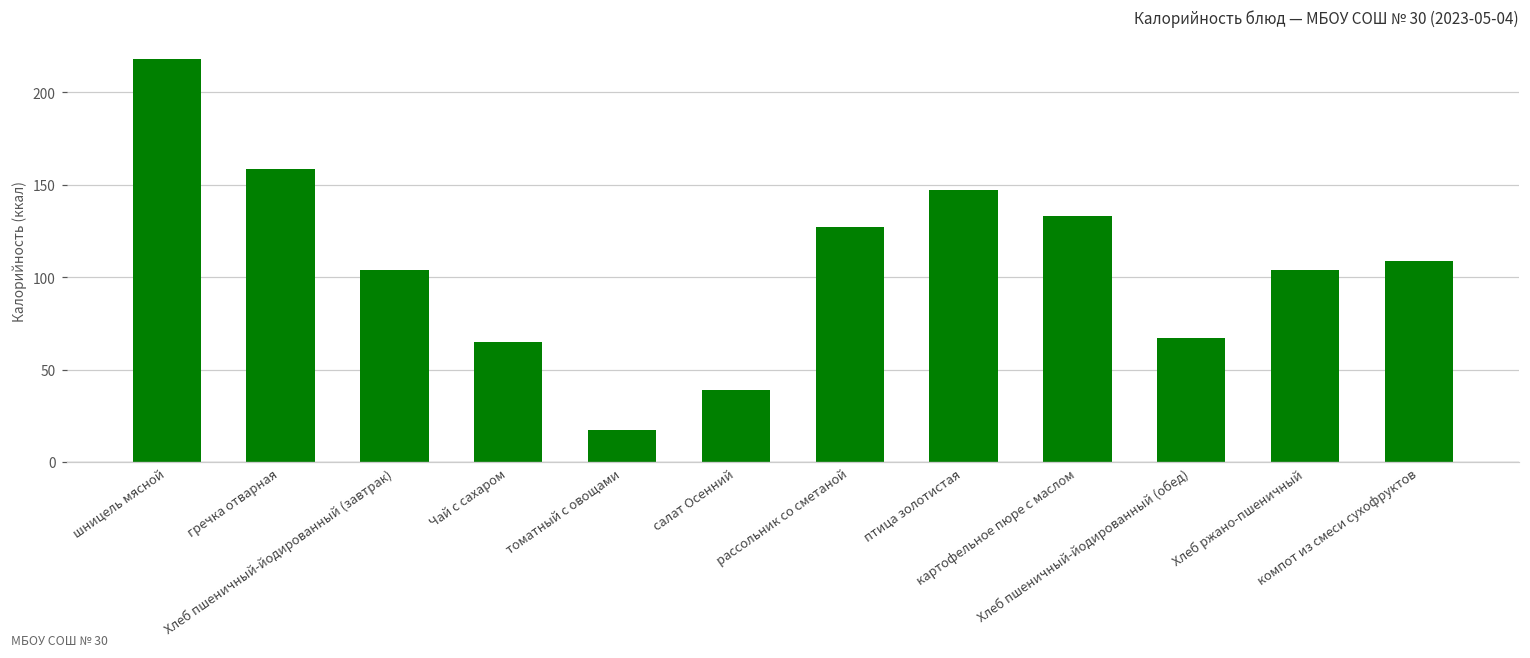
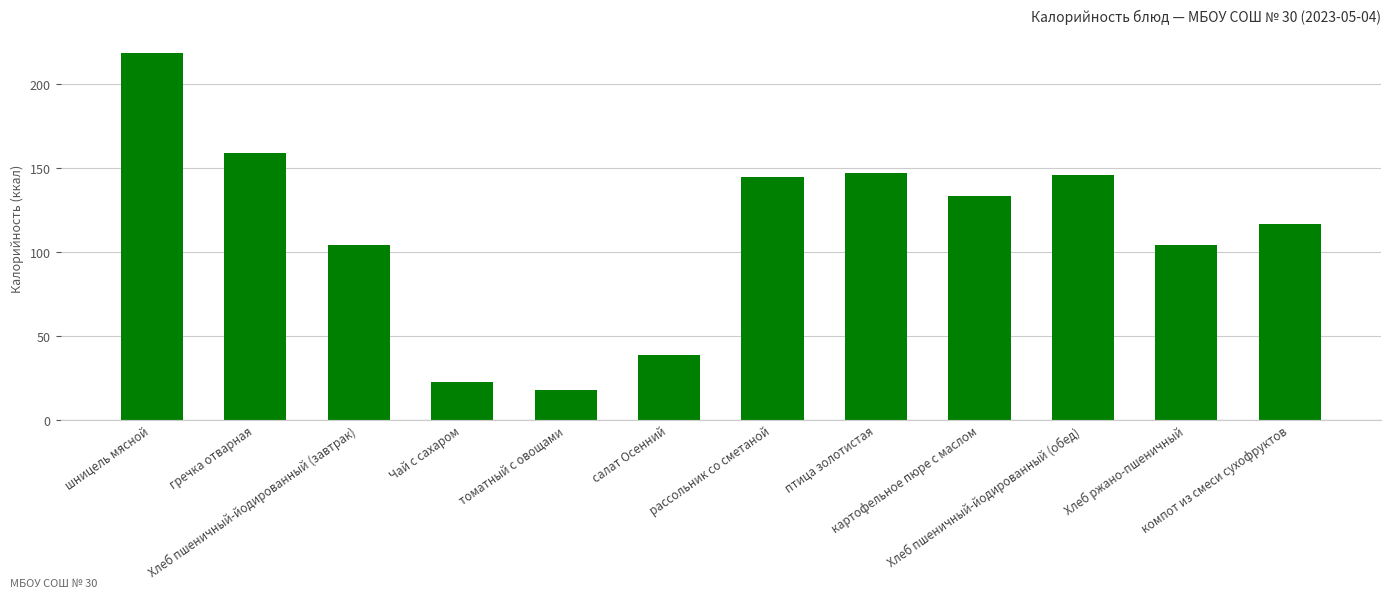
Чай с сахаром: 65 -> 22
рассольник со сметаной: 127 -> 144
Хлеб пшеничный-йодированный (обед): 67 -> 146
компот из смеси сухофруктов: 109 -> 117
